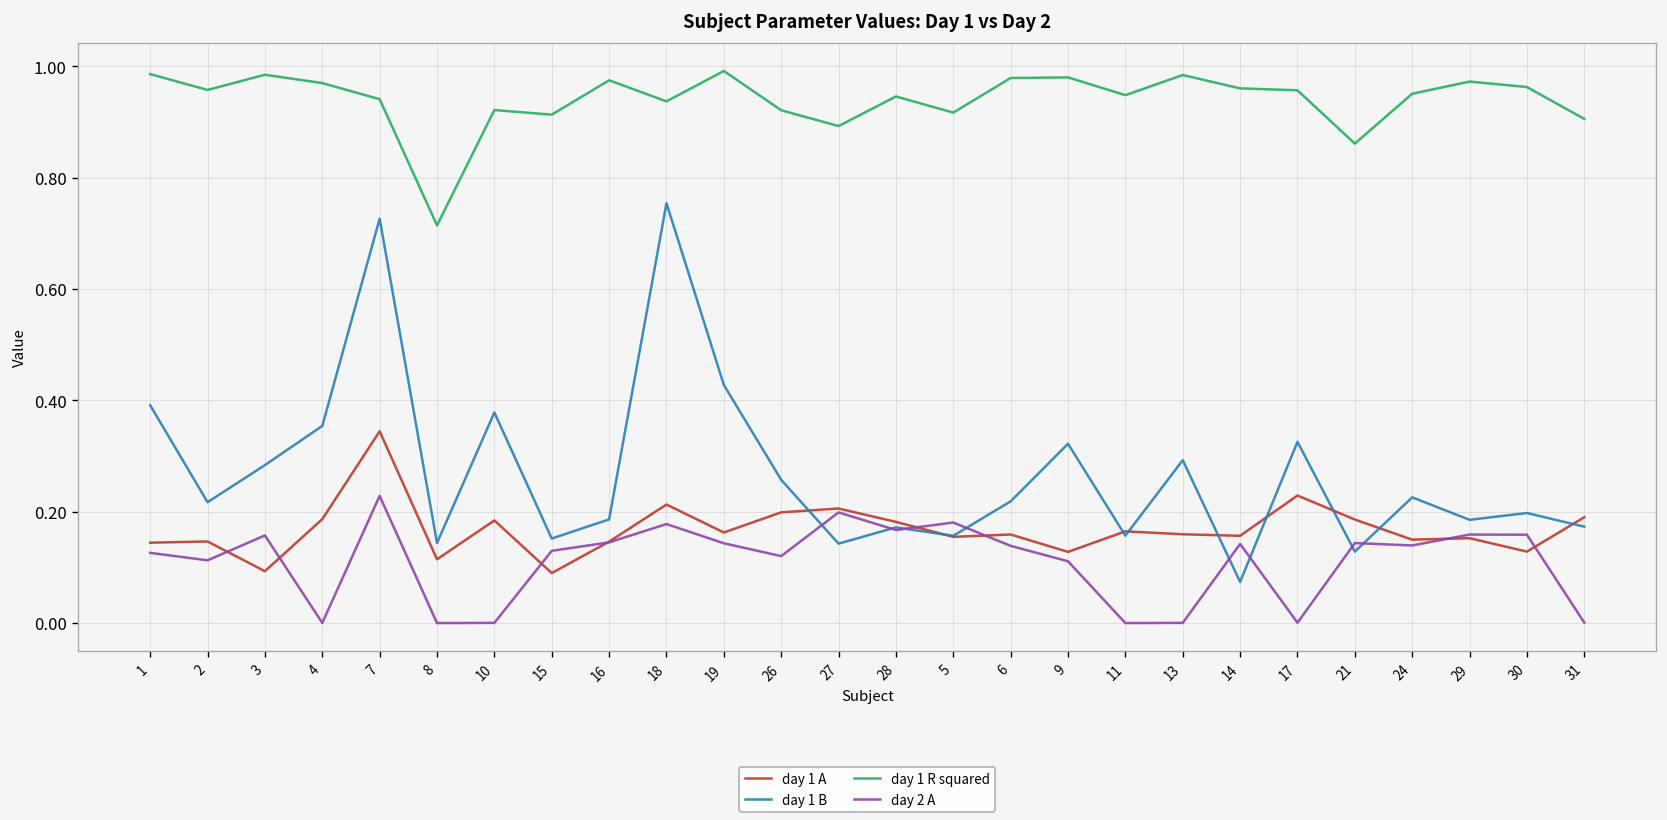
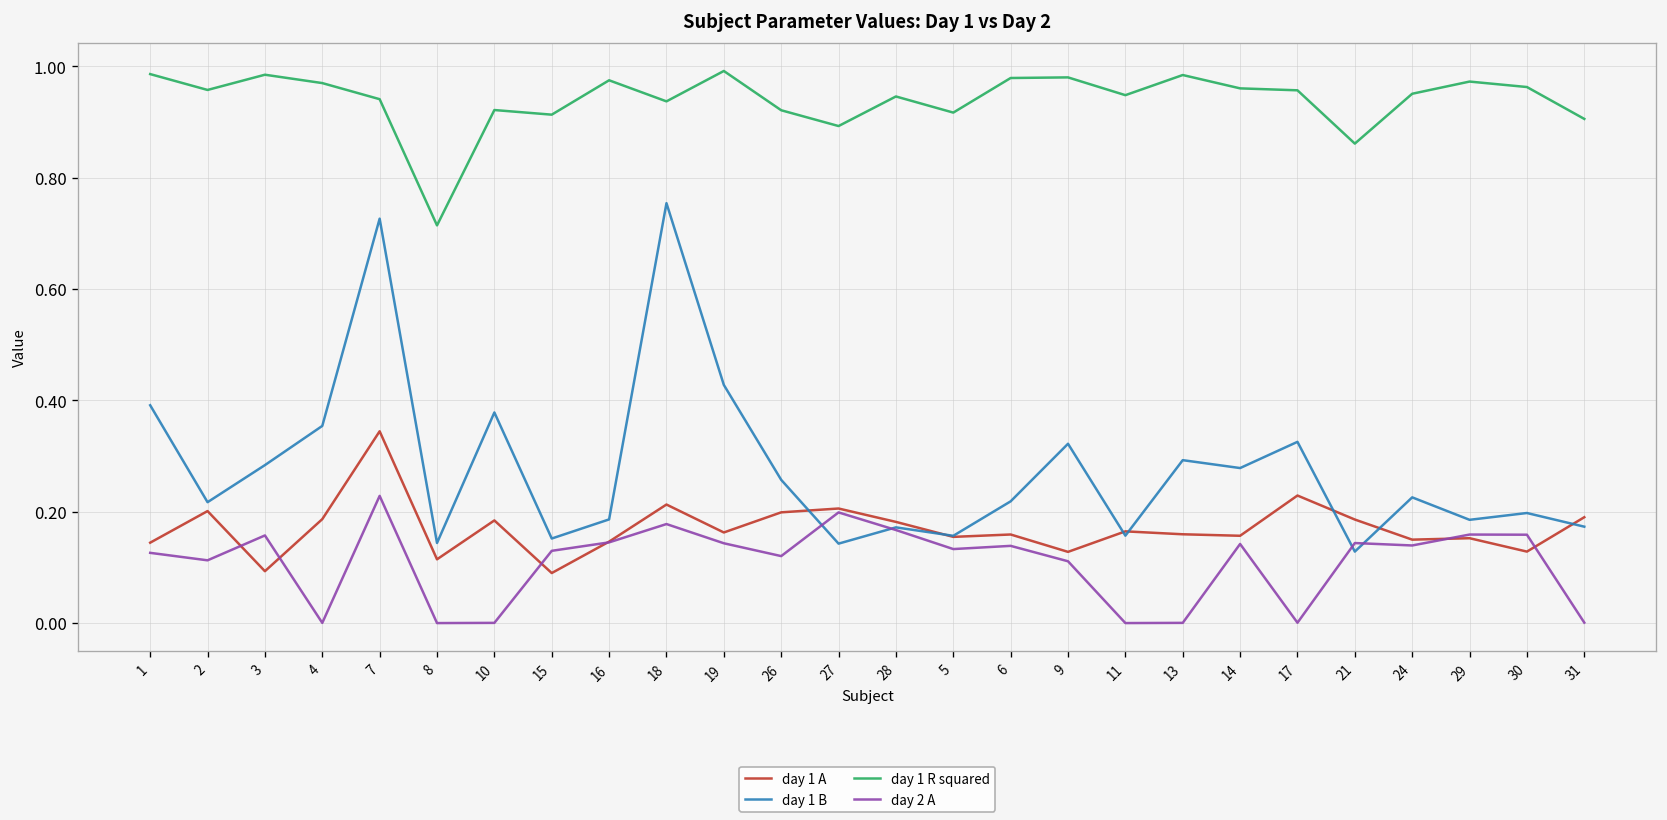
day 1 A, 2: 0.15 -> 0.20
day 2 A, 5: 0.18 -> 0.13
day 1 B, 14: 0.07 -> 0.28
